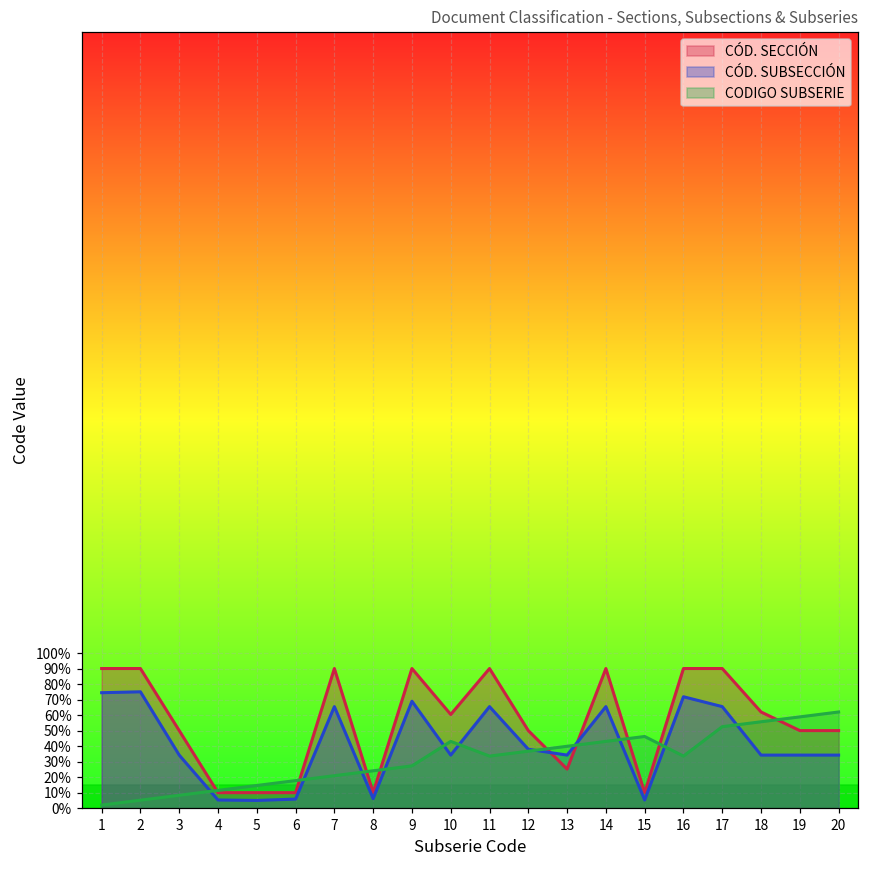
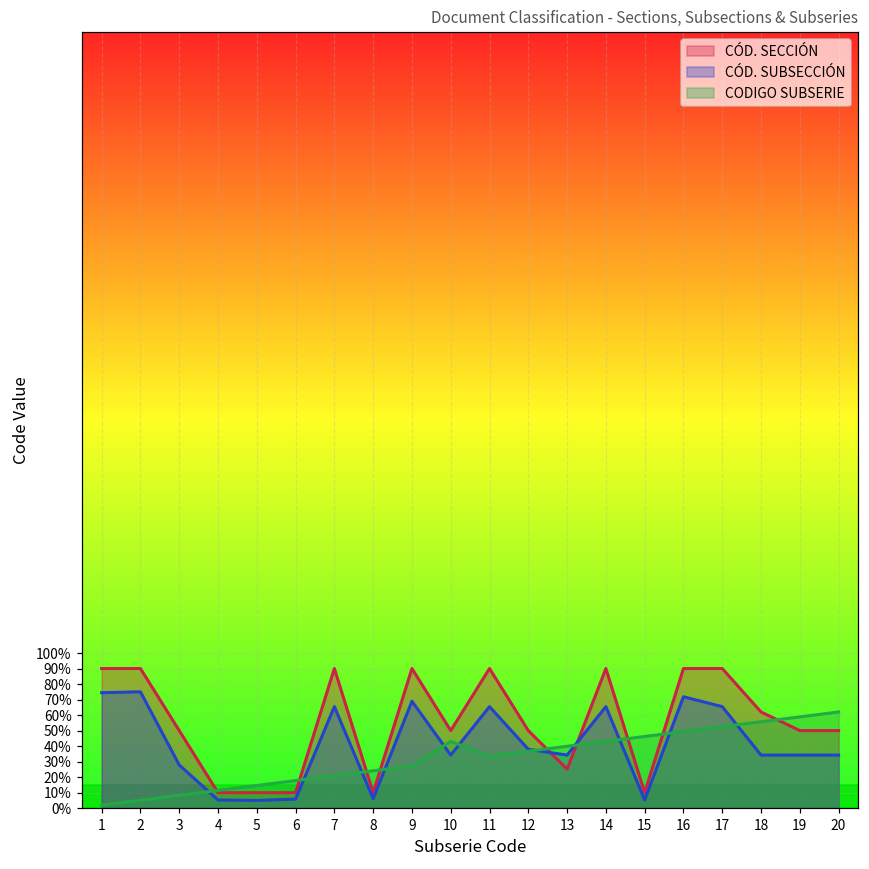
CÓD. SUBSECCIÓN, 3: 34% -> 28%
CÓD. SECCIÓN, 10: 60% -> 50%
CODIGO SUBSERIE, 16: 34% -> 49%
